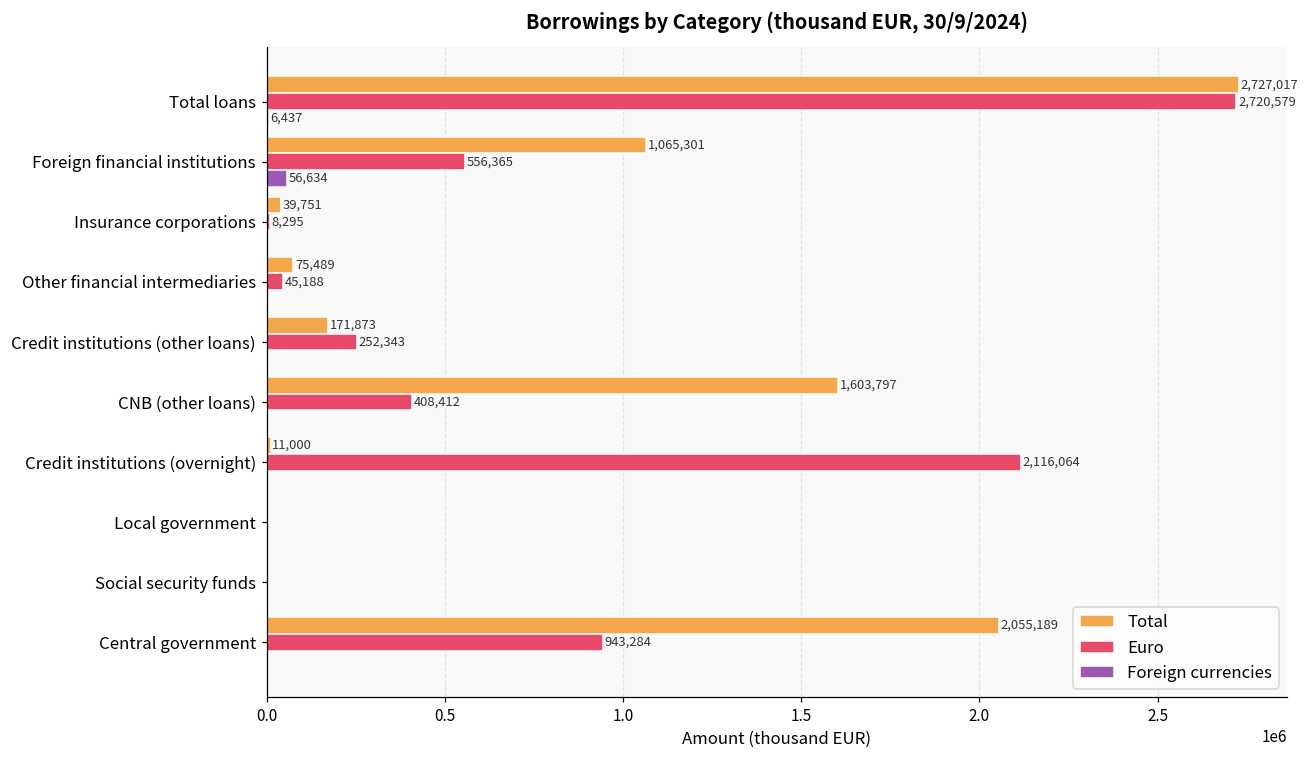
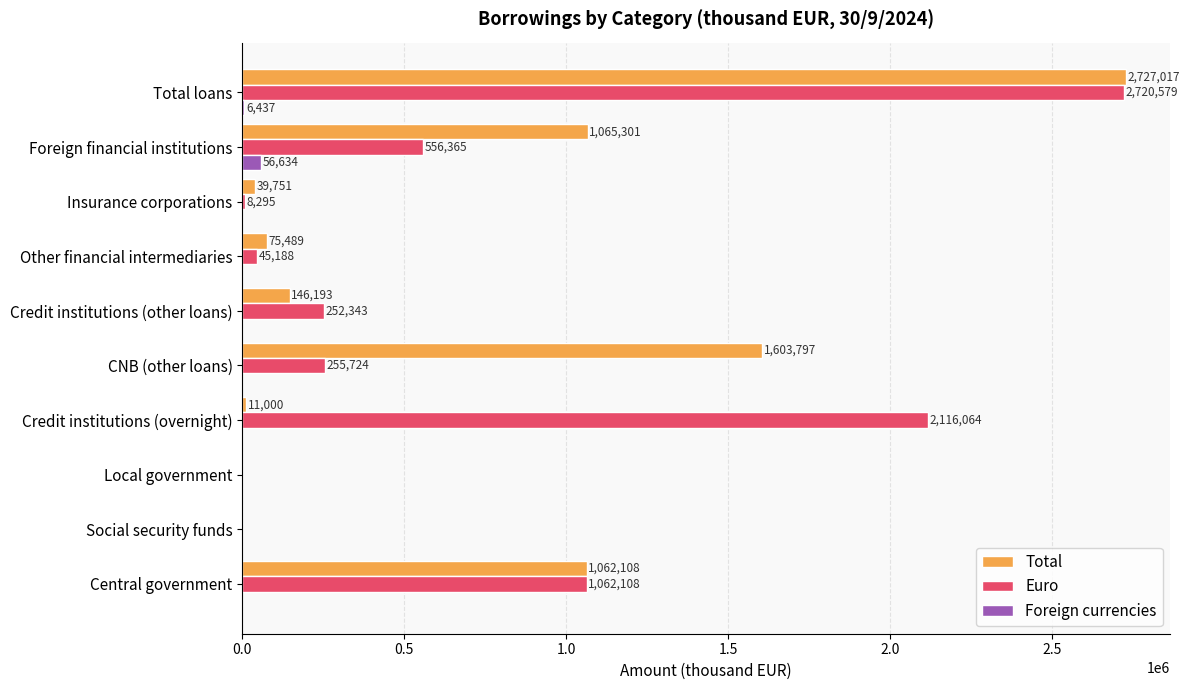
Total, Credit institutions (other loans): 171,873 -> 146,193
Euro, CNB (other loans): 408,412 -> 255,724
Total, Central government: 2,055,189 -> 1,062,108
Euro, Central government: 943,284 -> 1,062,108
